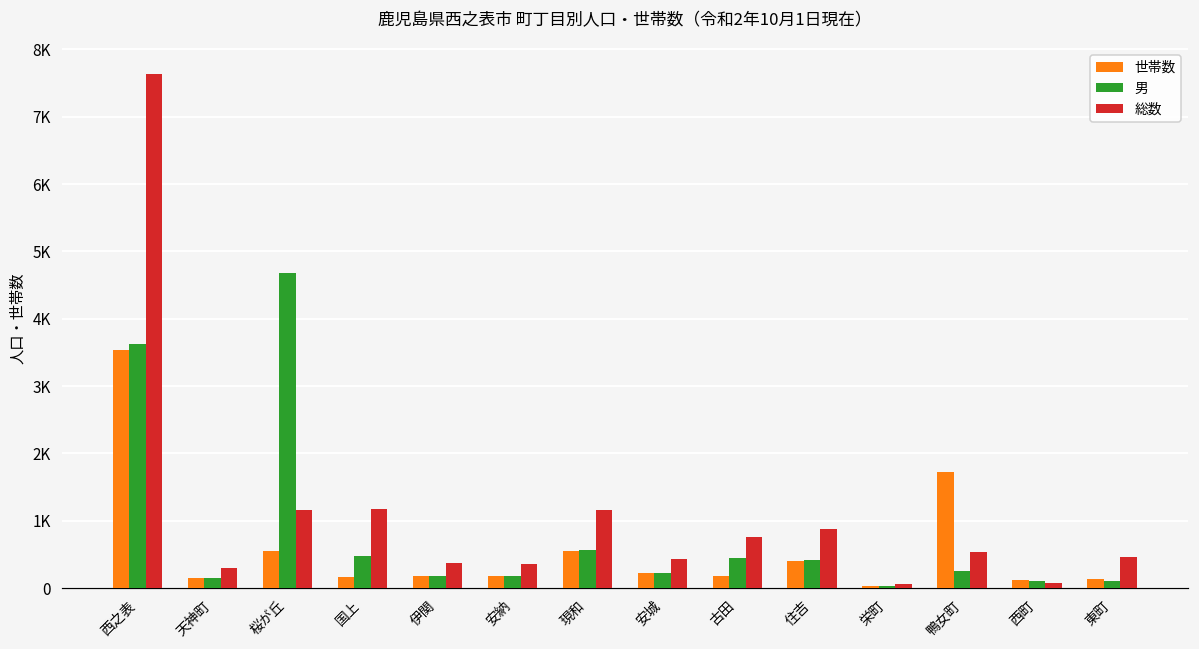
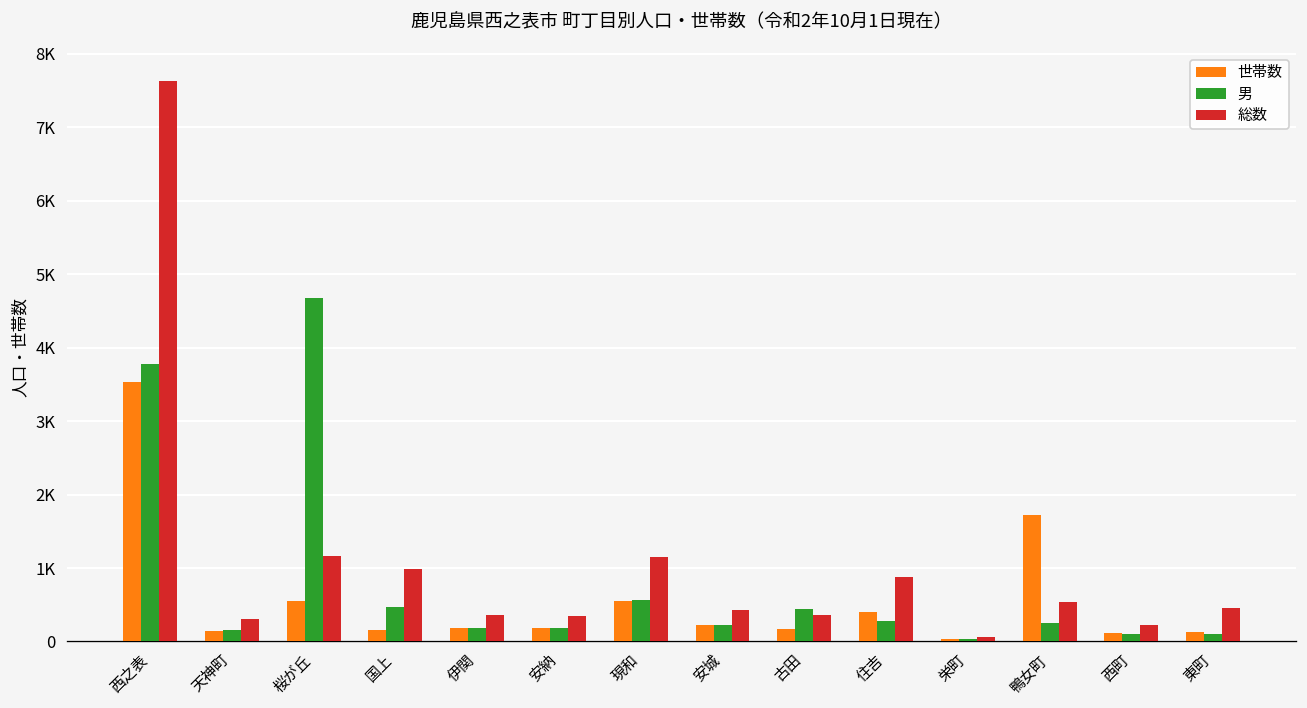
男, 西之表: 3600 -> 3800
総数, 国上: 1200 -> 1000
総数, 古田: 800 -> 400
男, 住吉: 400 -> 300
総数, 西町: 100 -> 200
